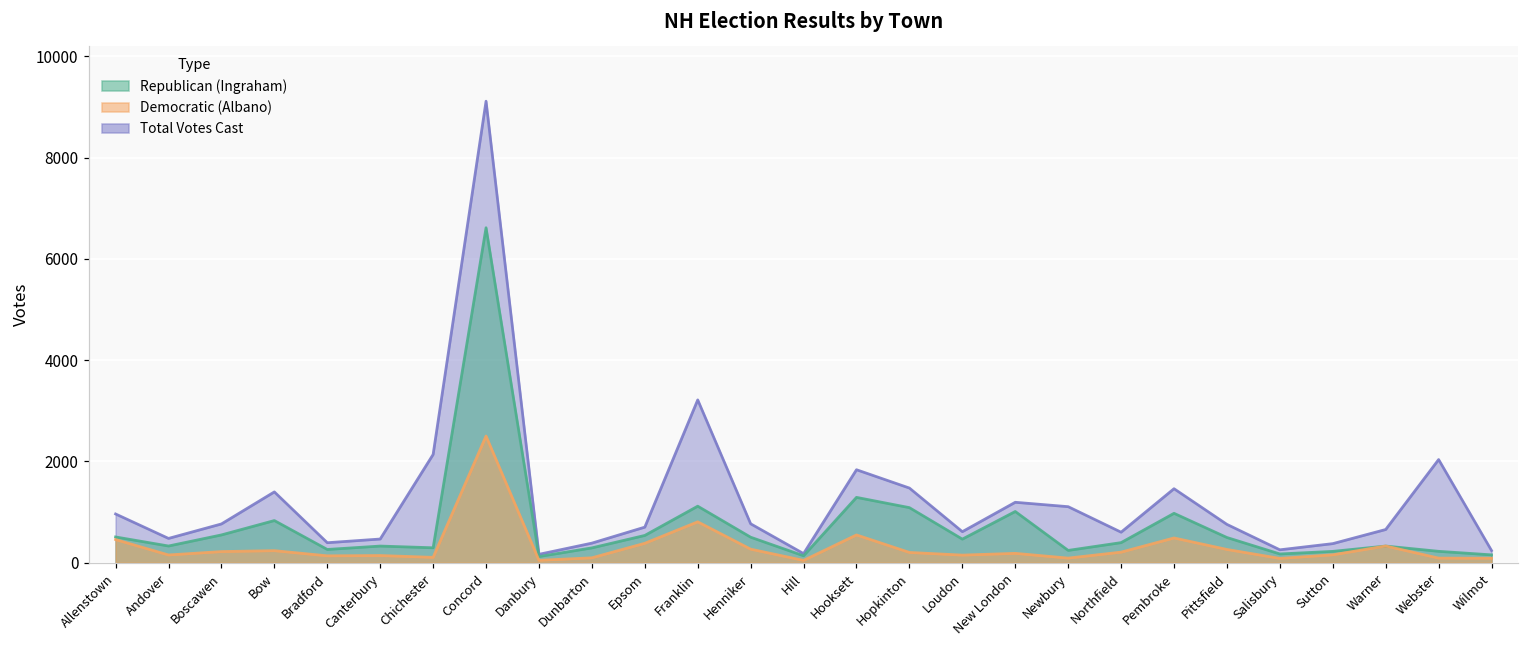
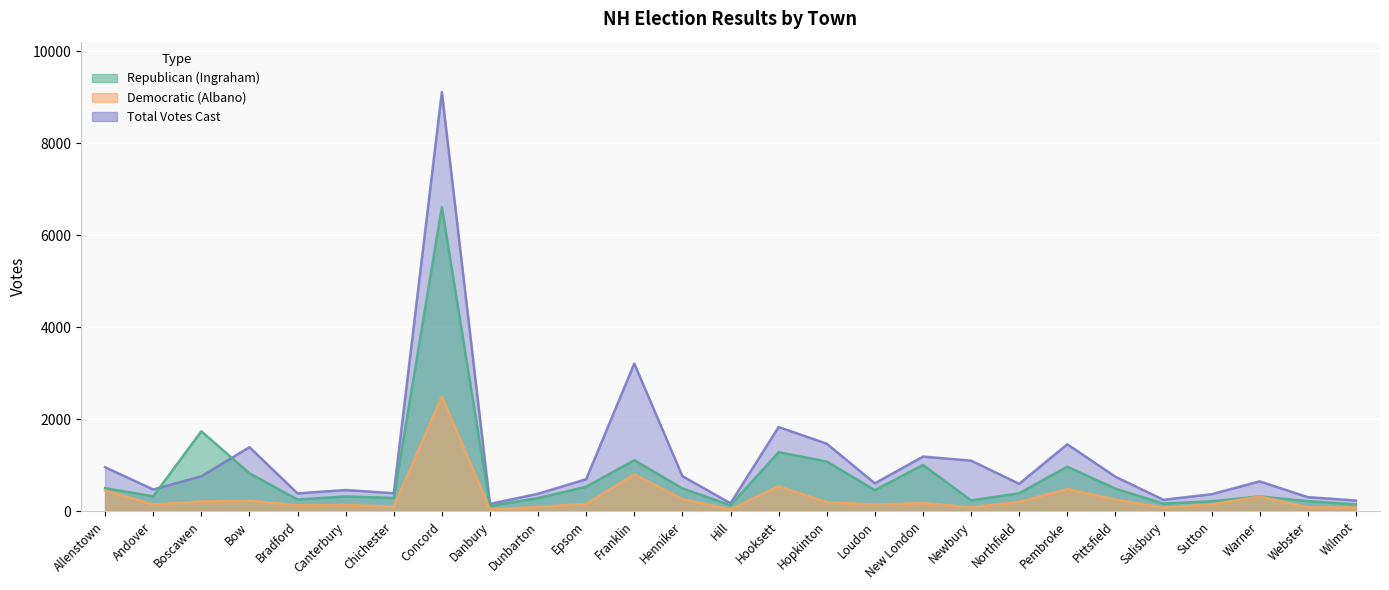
Republican (Ingraham), Boscawen: 500 -> 1700
Total Votes Cast, Chichester: 2100 -> 400
Democratic (Albano), Epsom: 400 -> 200
Total Votes Cast, Webster: 2000 -> 300
